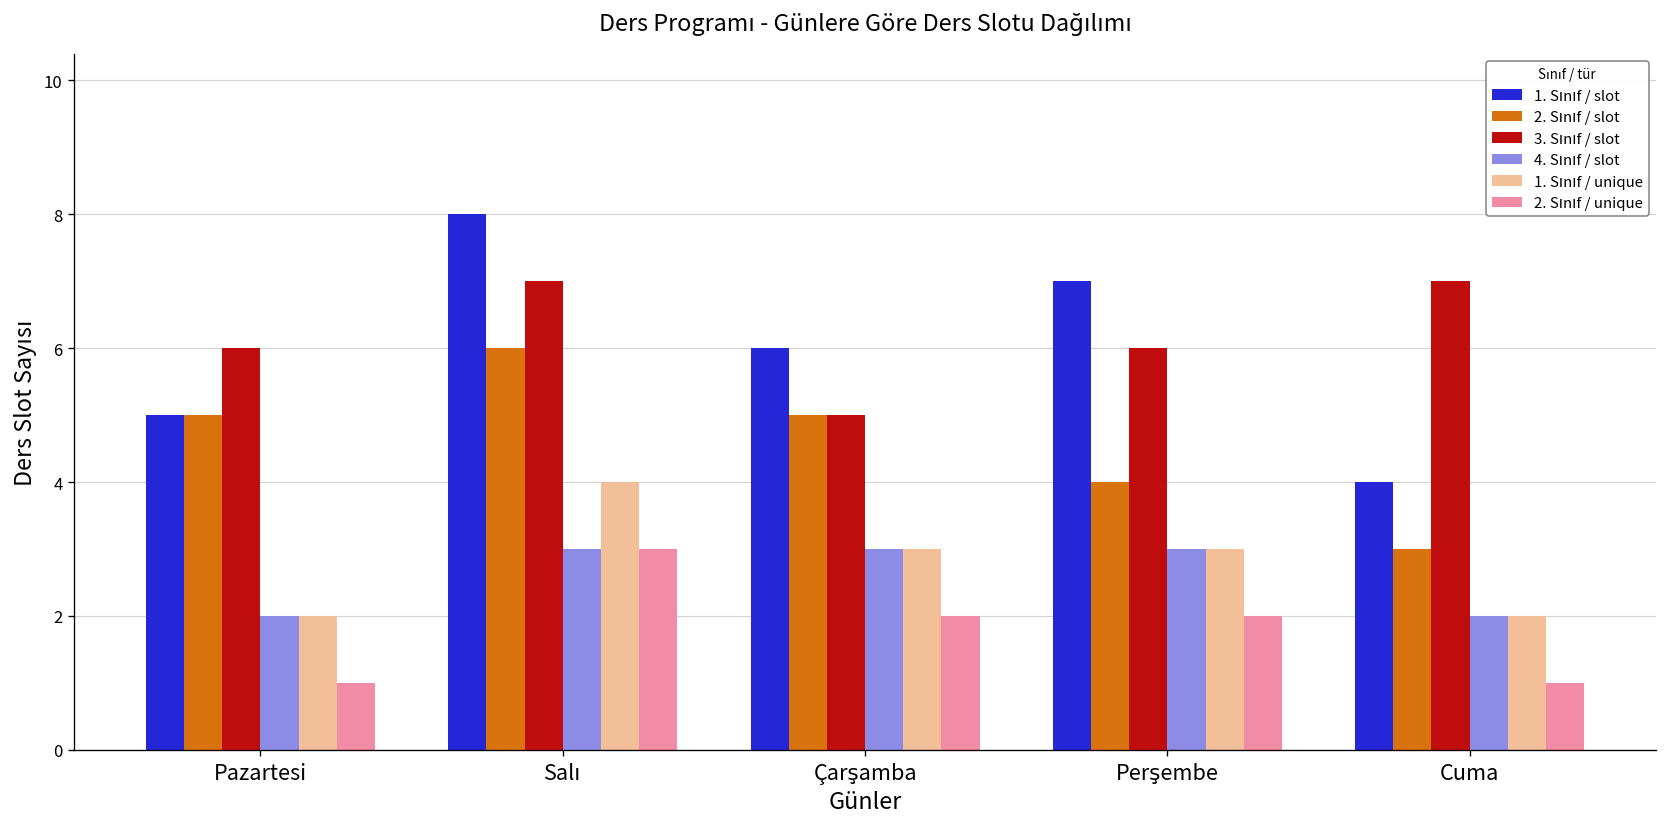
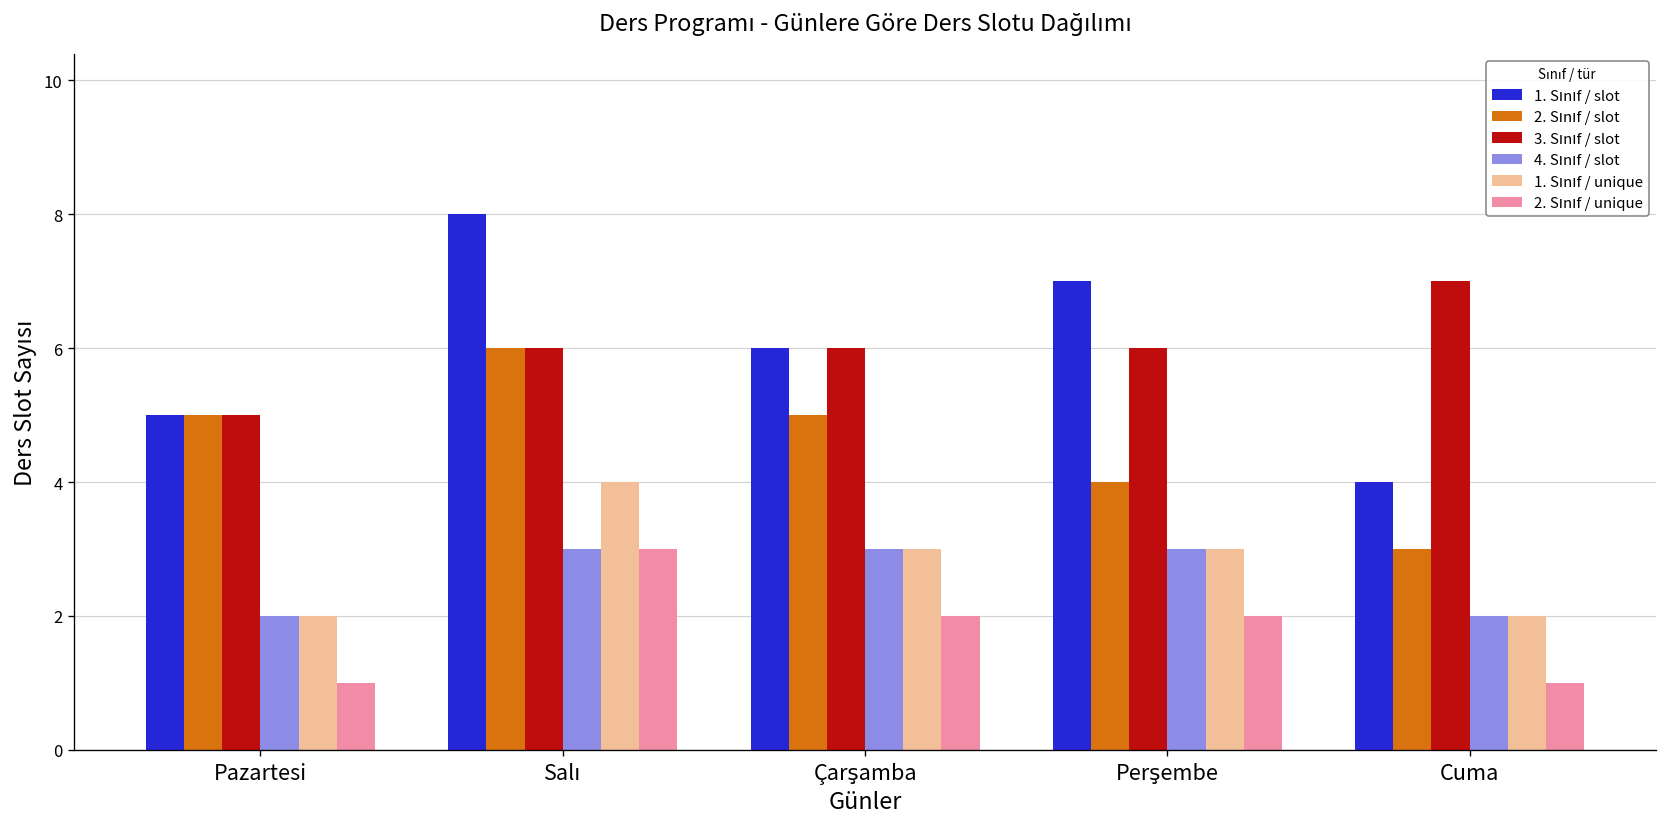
3. Sınıf / slot, Pazartesi: 6 -> 5
3. Sınıf / slot, Salı: 7 -> 6
3. Sınıf / slot, Çarşamba: 5 -> 6
